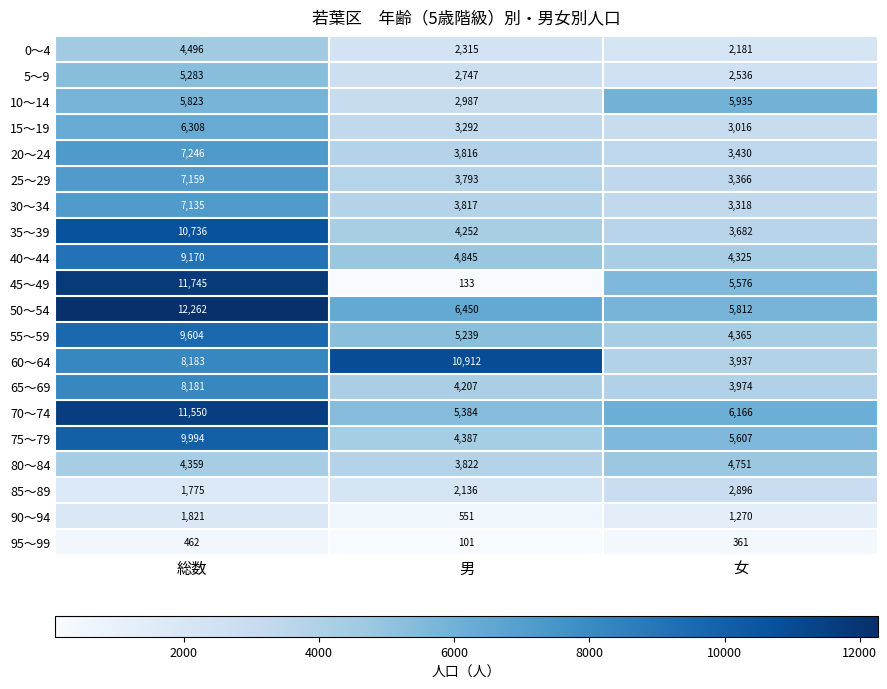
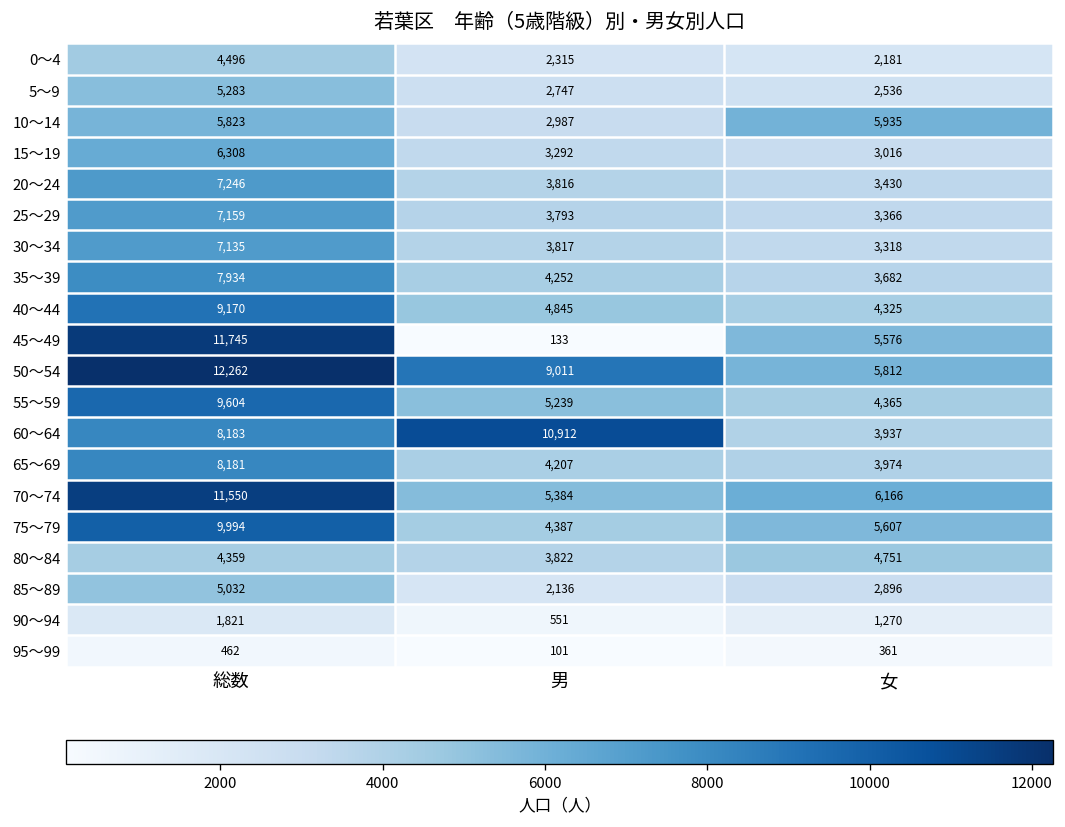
35～39, 総数: 10,736 -> 7,934
50～54, 男: 6,450 -> 9,011
85～89, 総数: 1,775 -> 5,032
